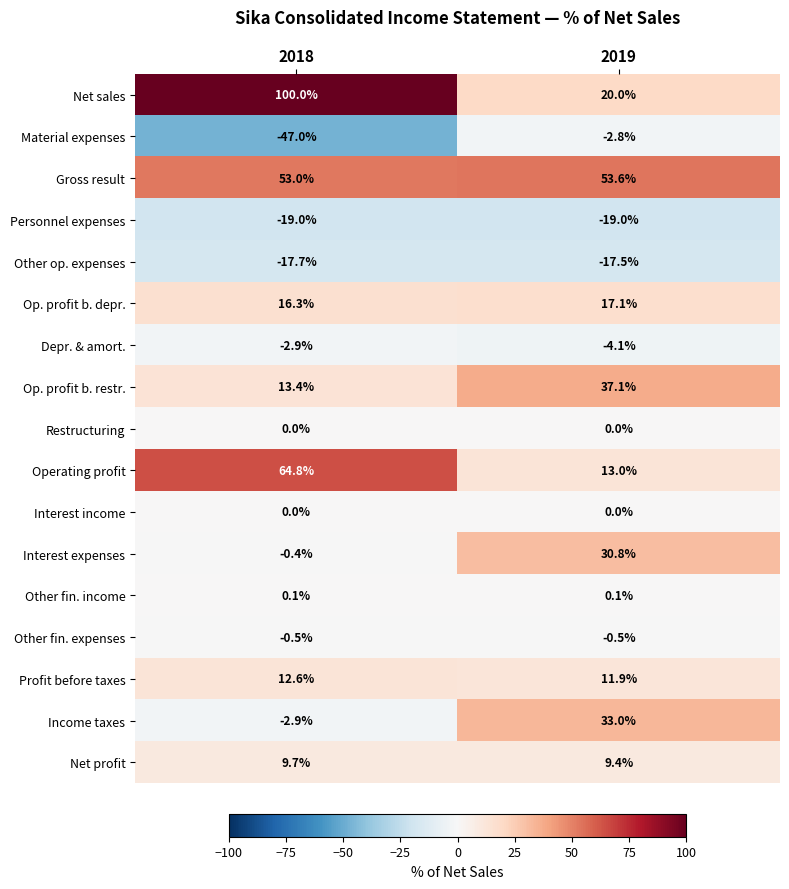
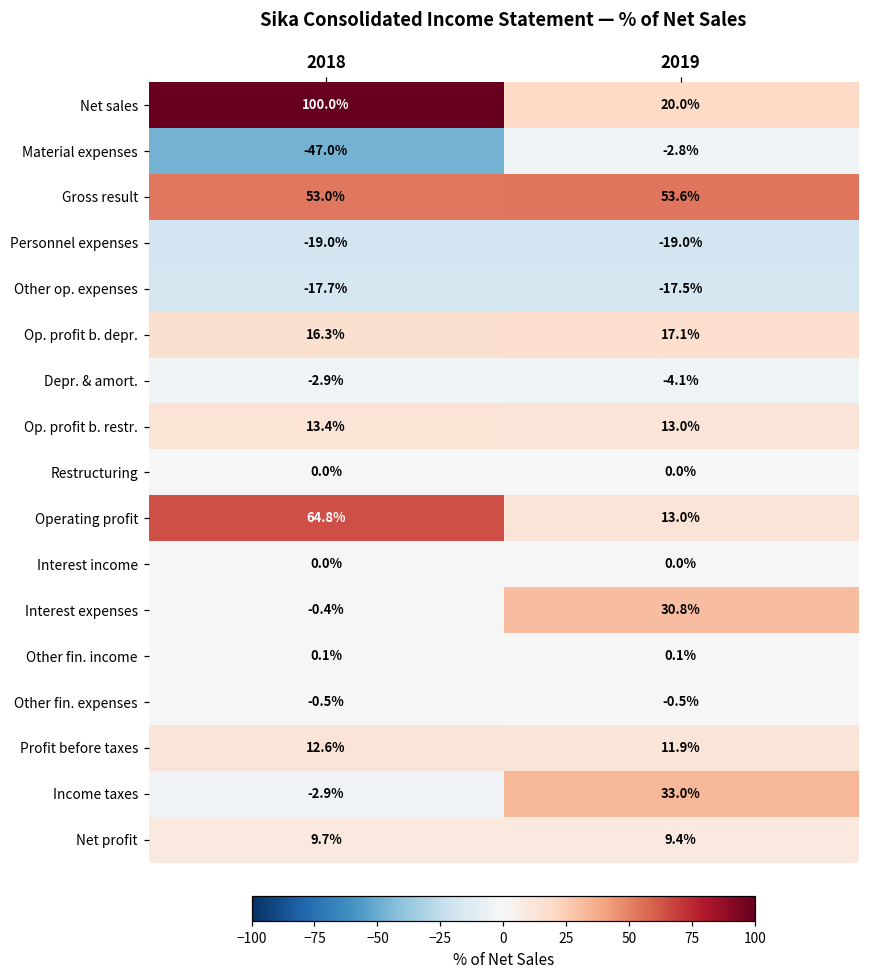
Op. profit b. restr., 2019: 37.1% -> 13.0%
